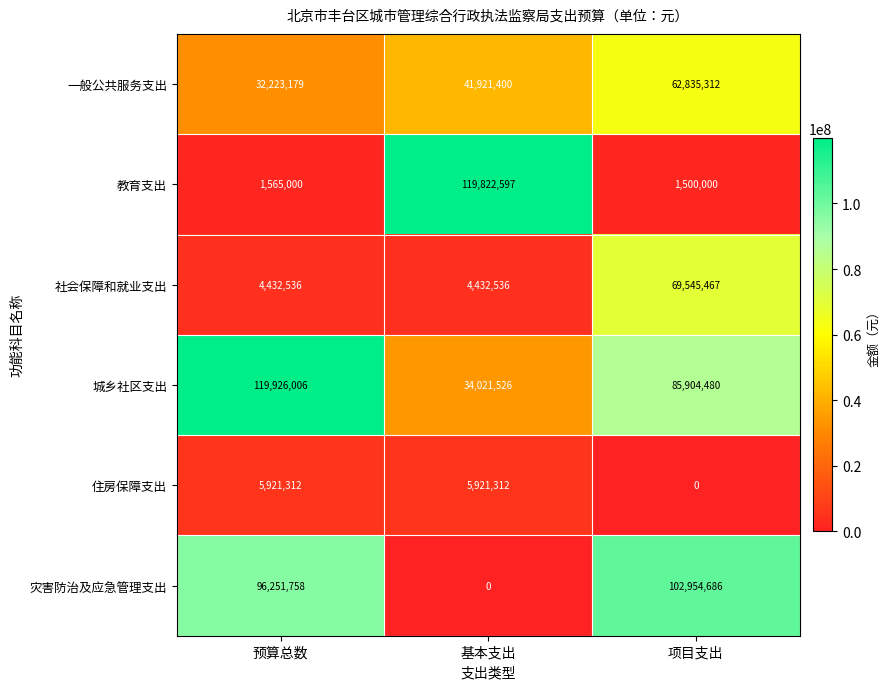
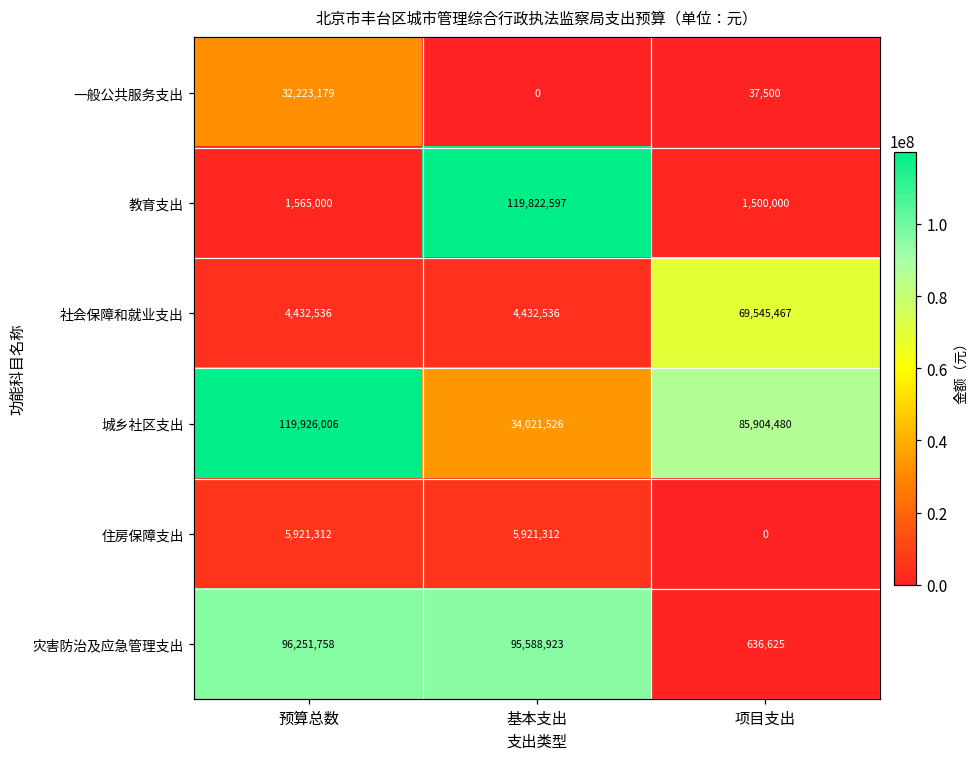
一般公共服务支出, 基本支出: 41,921,400 -> 0
一般公共服务支出, 项目支出: 62,835,312 -> 37,500
灾害防治及应急管理支出, 基本支出: 0 -> 95,588,923
灾害防治及应急管理支出, 项目支出: 102,954,686 -> 636,625
